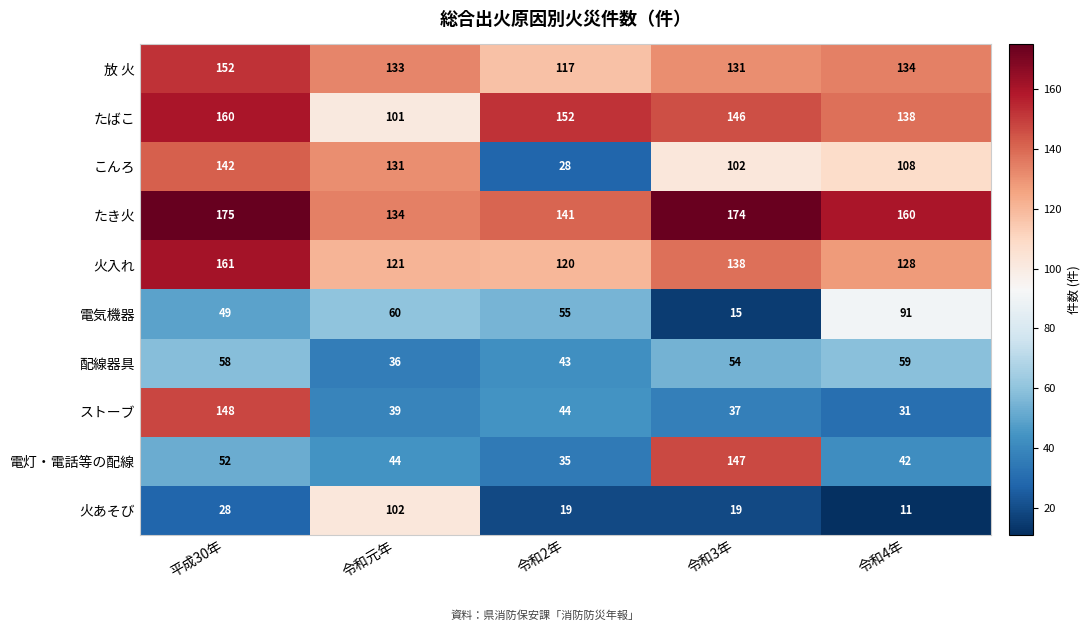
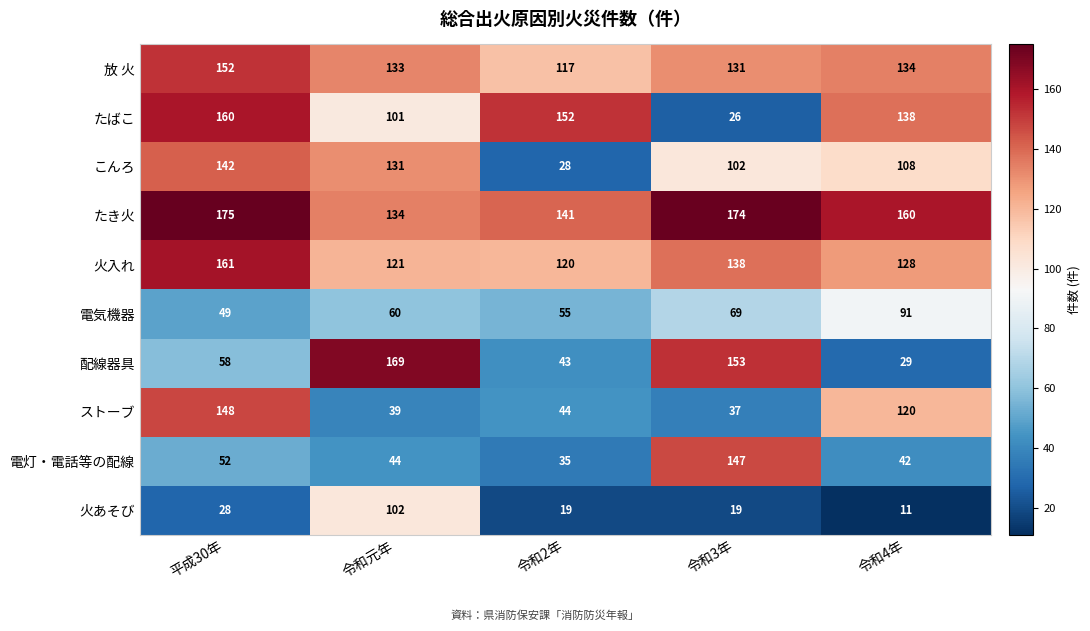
たばこ, 令和3年: 146 -> 26
電気機器, 令和3年: 15 -> 69
配線器具, 令和元年: 36 -> 169
配線器具, 令和3年: 54 -> 153
配線器具, 令和4年: 59 -> 29
ストーブ, 令和4年: 31 -> 120
